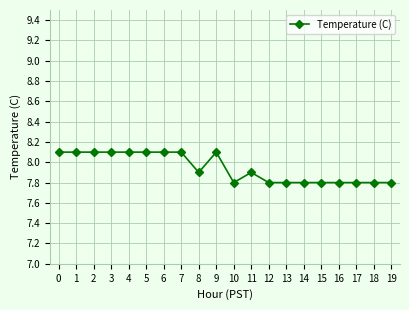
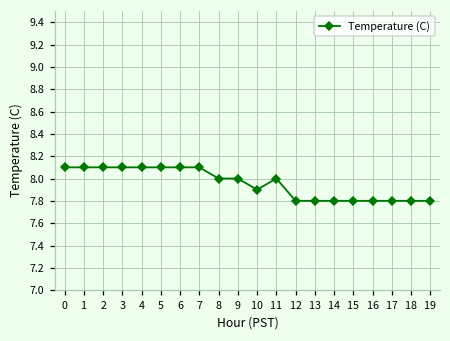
8: 7.9 -> 8.0
9: 8.1 -> 8.0
10: 7.8 -> 7.9
11: 7.9 -> 8.0
